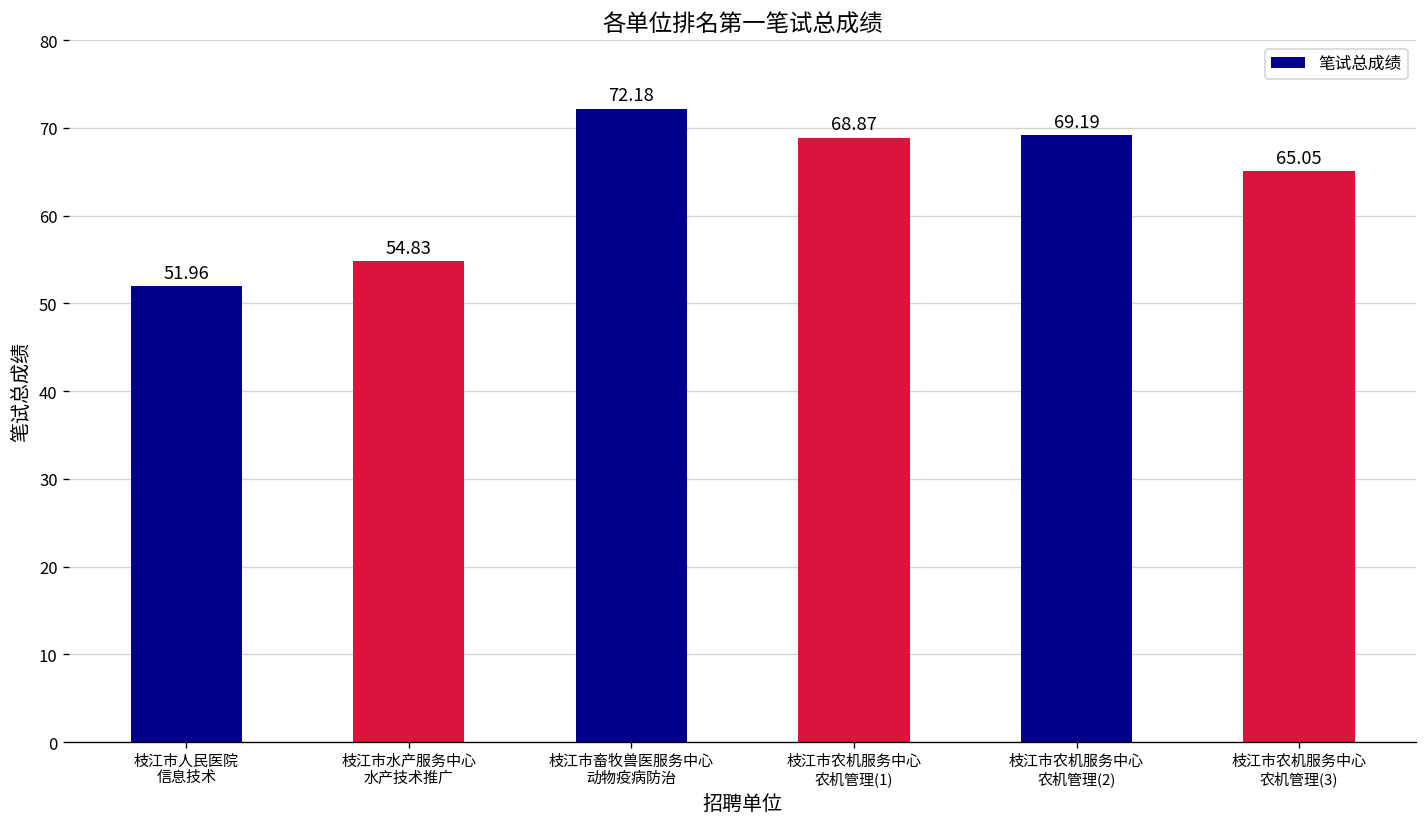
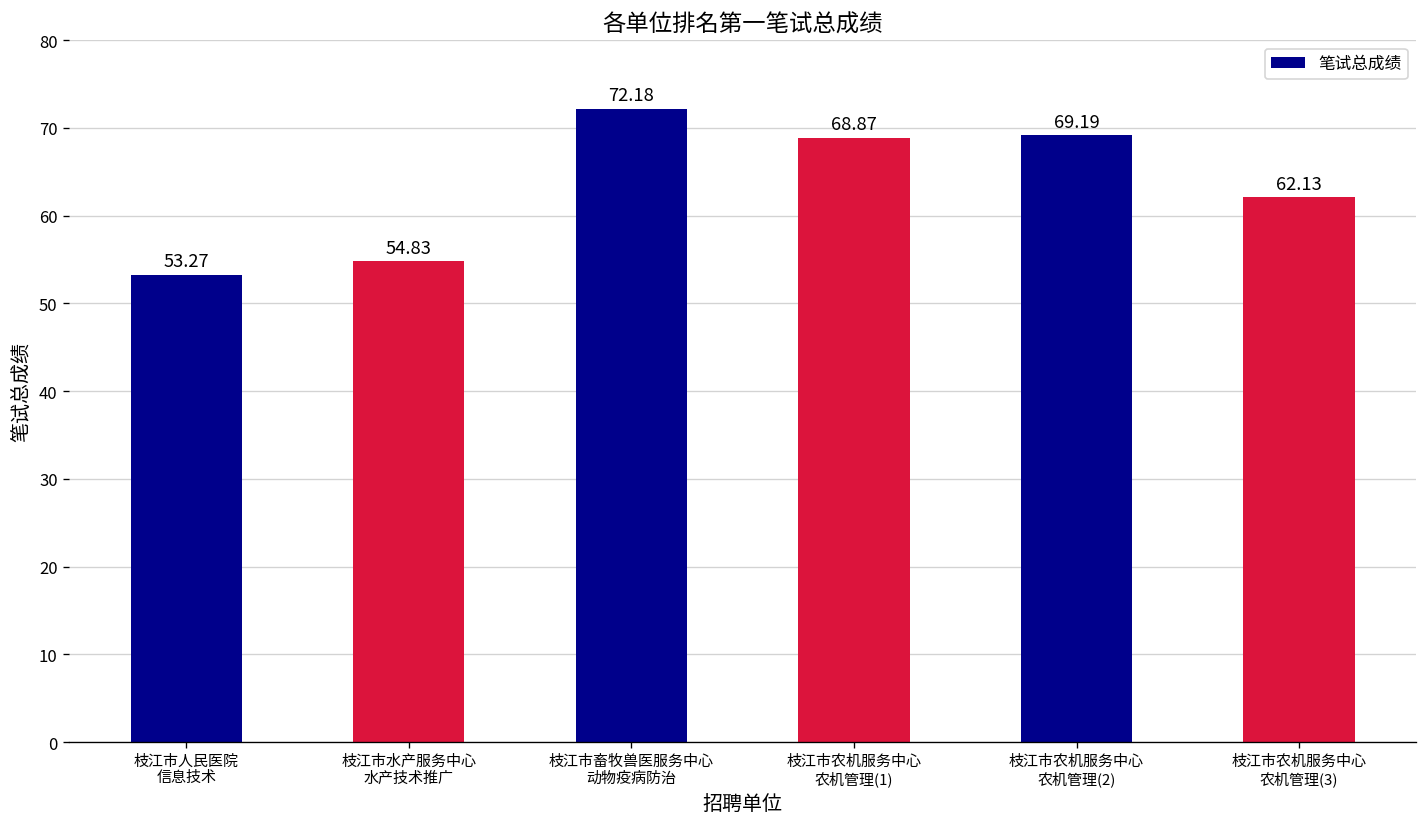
枝江市人民医院 信息技术: 51.96 -> 53.27
枝江市农机服务中心 农机管理(3): 65.05 -> 62.13
